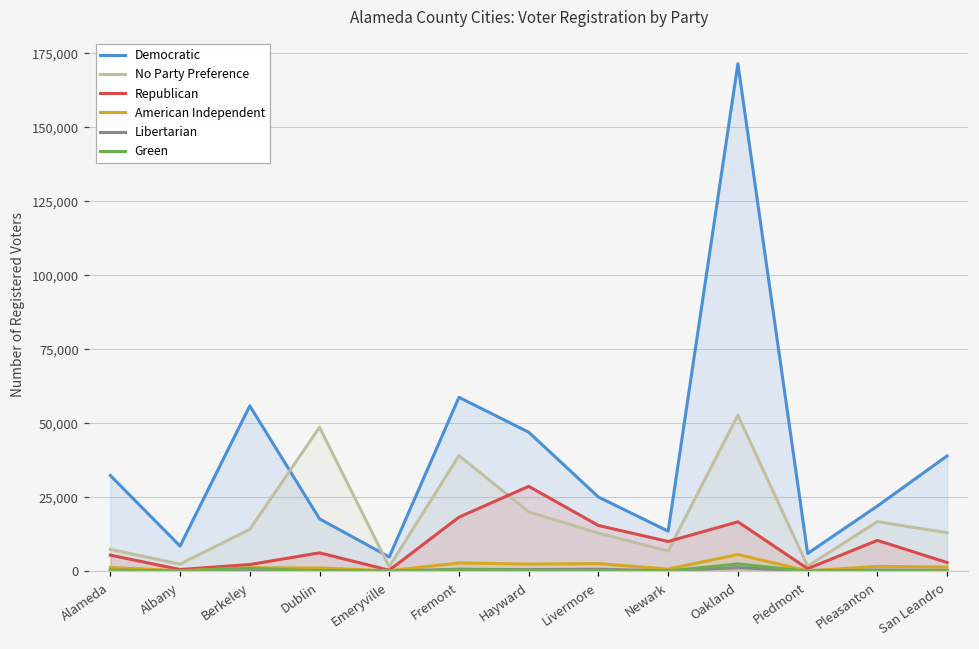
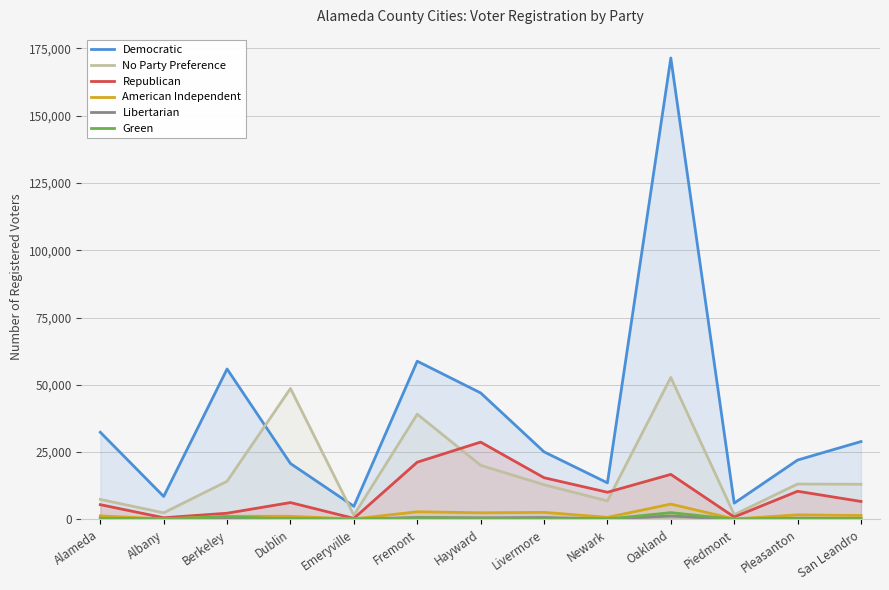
Democratic, Dublin: 18,000 -> 21,000
Republican, Fremont: 18,000 -> 21,000
No Party Preference, Pleasanton: 17,000 -> 13,000
Democratic, San Leandro: 39,000 -> 29,000
Republican, San Leandro: 3,000 -> 7,000
